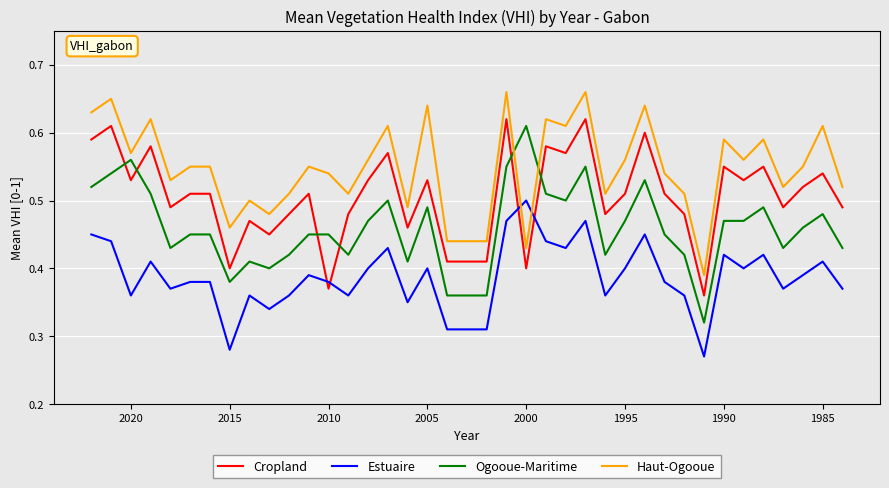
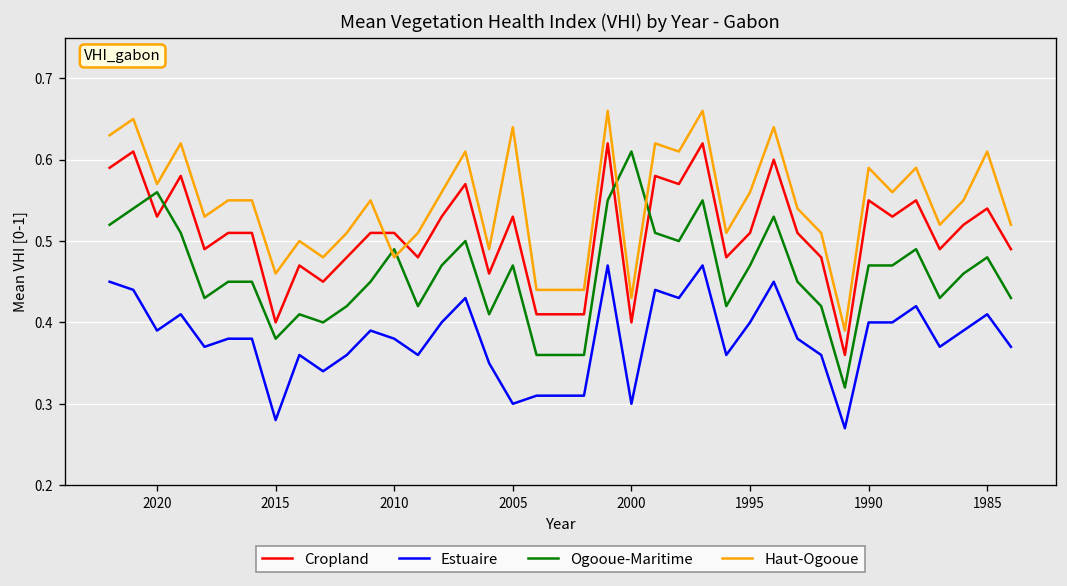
Estuaire, 2020: 0.36 -> 0.39
Cropland, 2010: 0.37 -> 0.51
Ogooue-Maritime, 2010: 0.45 -> 0.49
Haut-Ogooue, 2010: 0.54 -> 0.48
Estuaire, 2005: 0.4 -> 0.3
Ogooue-Maritime, 2005: 0.49 -> 0.47
Estuaire, 2000: 0.5 -> 0.3
Estuaire, 1990: 0.42 -> 0.40
